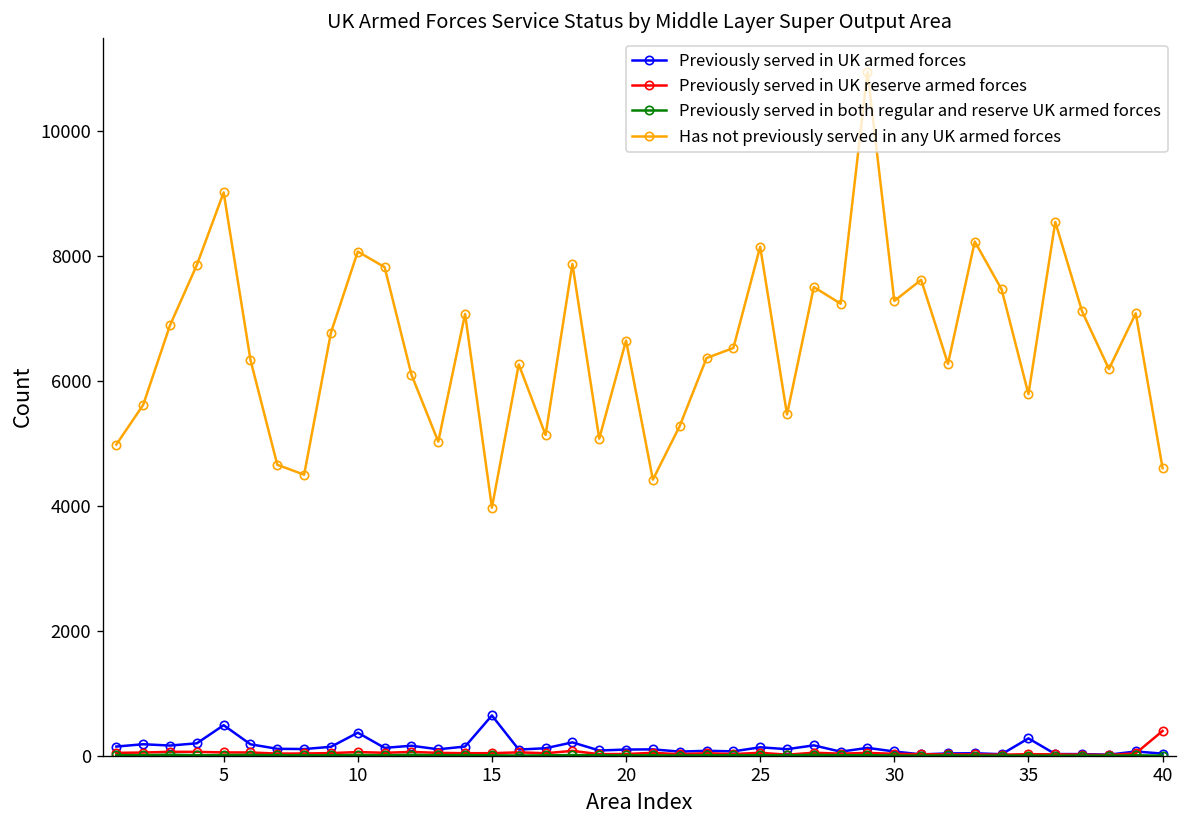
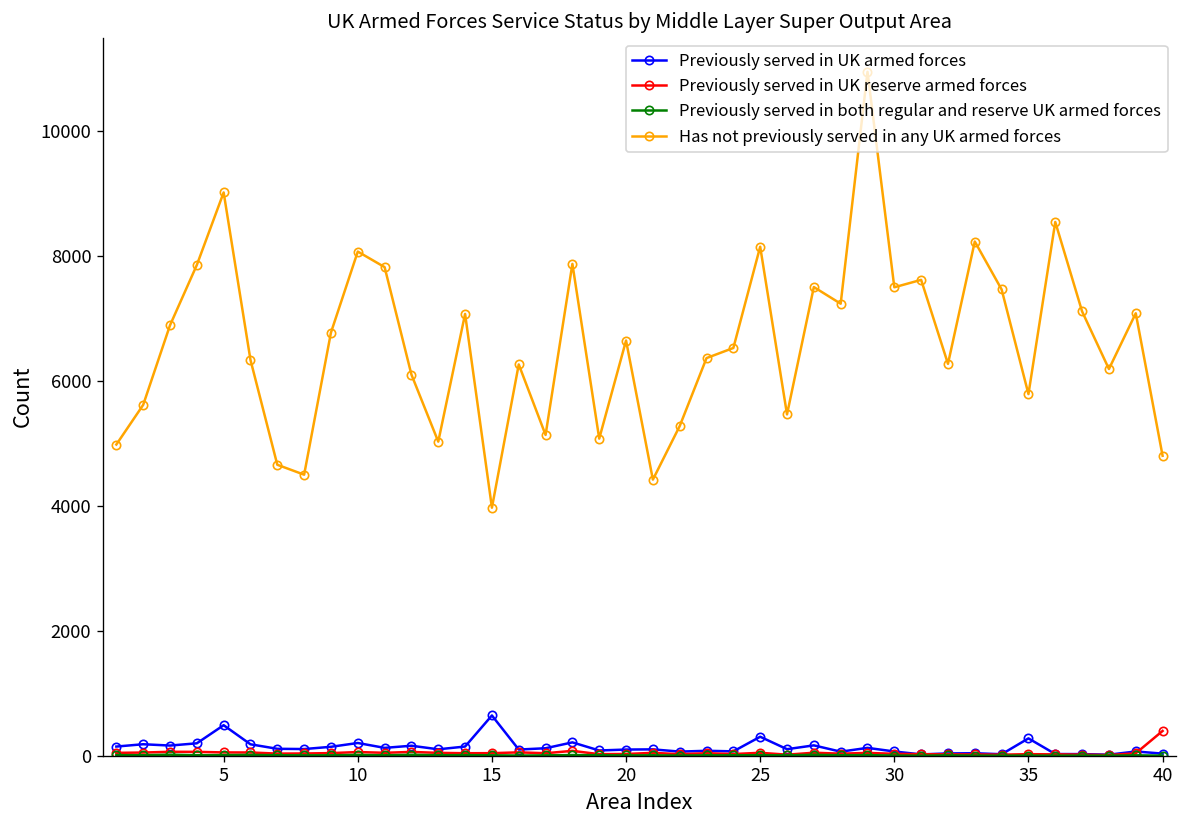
Previously served in UK armed forces, 10: 400 -> 200
Previously served in UK armed forces, 25: 100 -> 300
Has not previously served in any UK armed forces, 30: 7300 -> 7500
Has not previously served in any UK armed forces, 40: 4600 -> 4800
